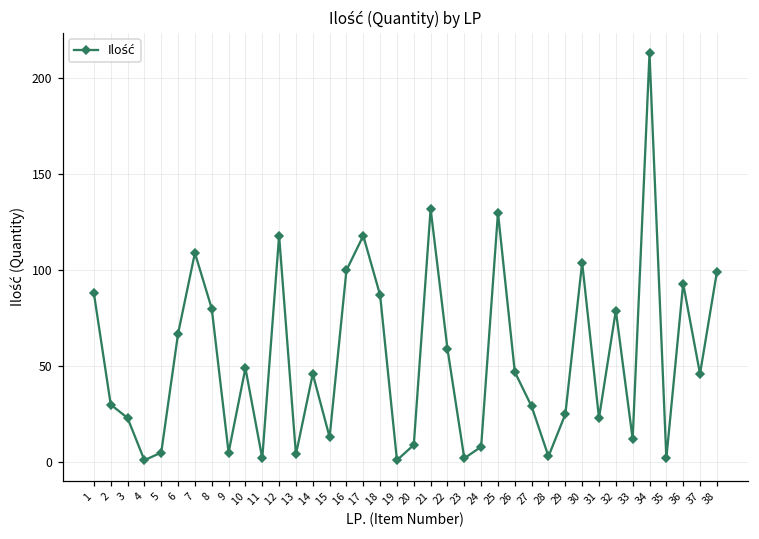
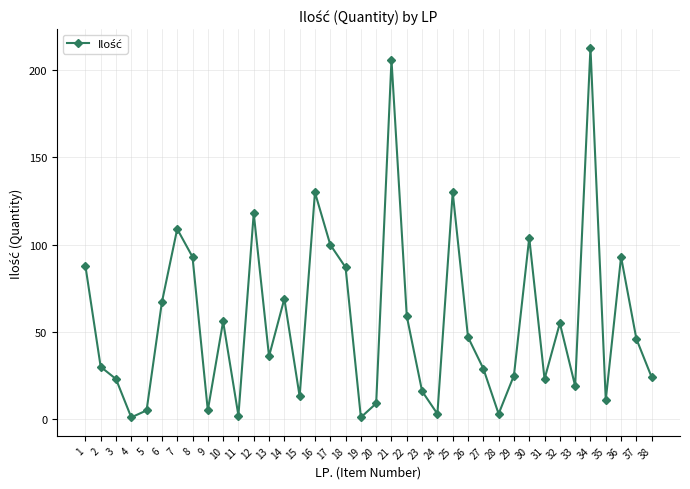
8: 80 -> 93
10: 49 -> 56
13: 4 -> 36
14: 46 -> 69
16: 100 -> 130
17: 118 -> 100
21: 132 -> 206
23: 2 -> 16
24: 8 -> 3
32: 79 -> 55
33: 12 -> 19
35: 2 -> 11
38: 99 -> 24
